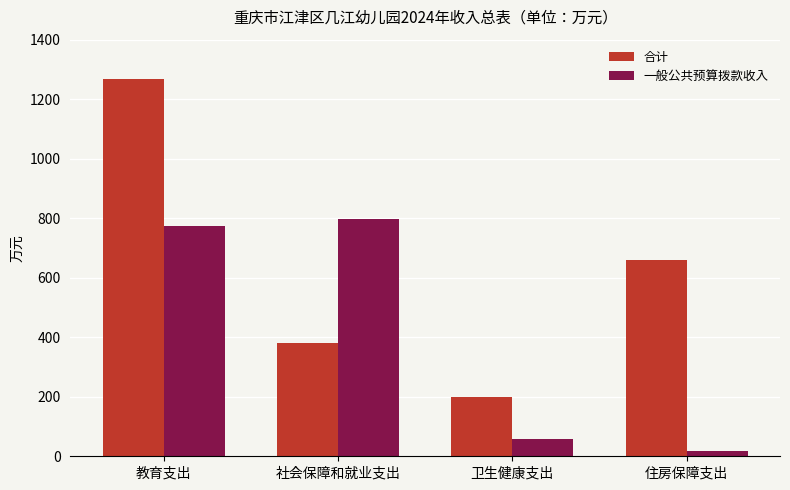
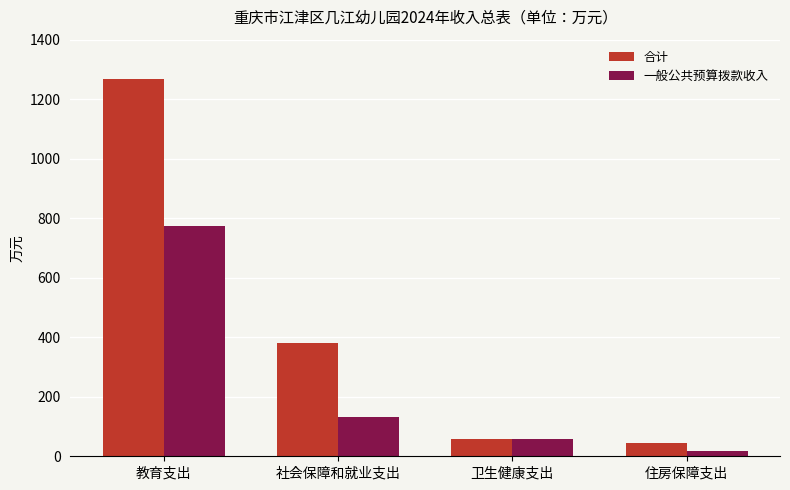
一般公共预算拨款收入, 社会保障和就业支出: 800 -> 130
合计, 卫生健康支出: 200 -> 60
合计, 住房保障支出: 660 -> 50
